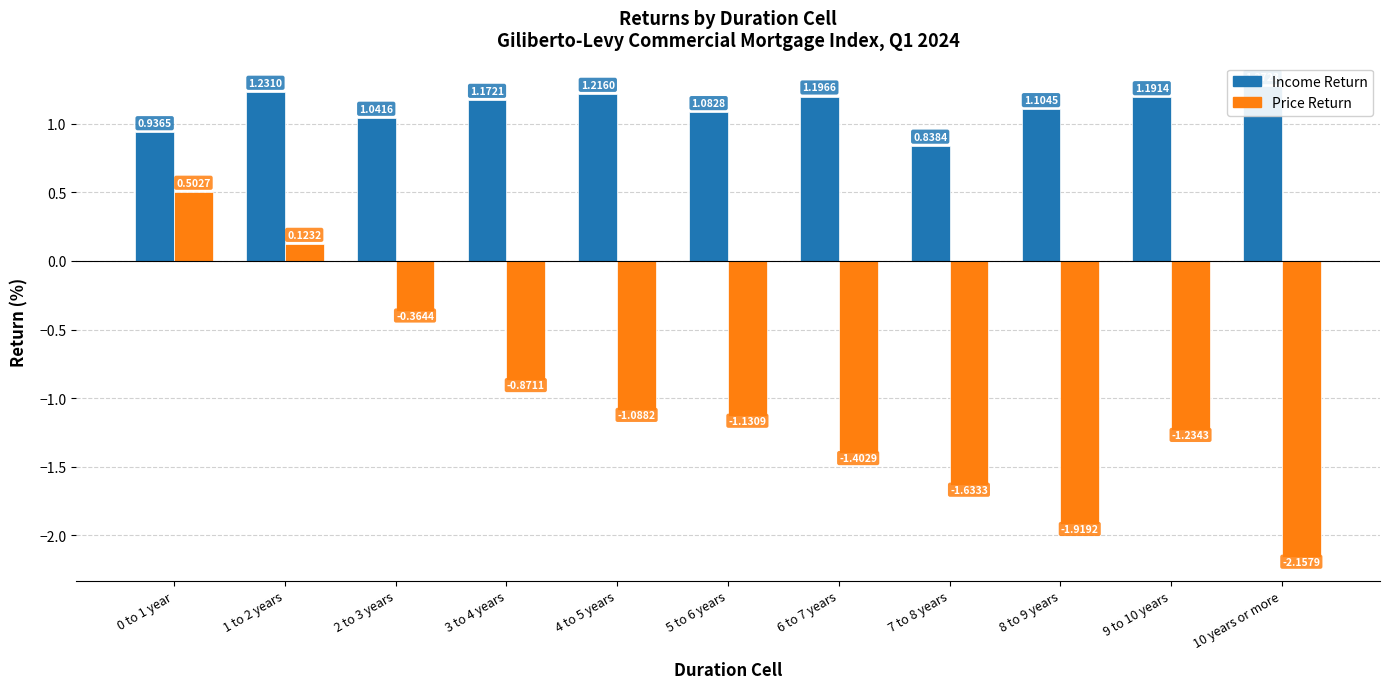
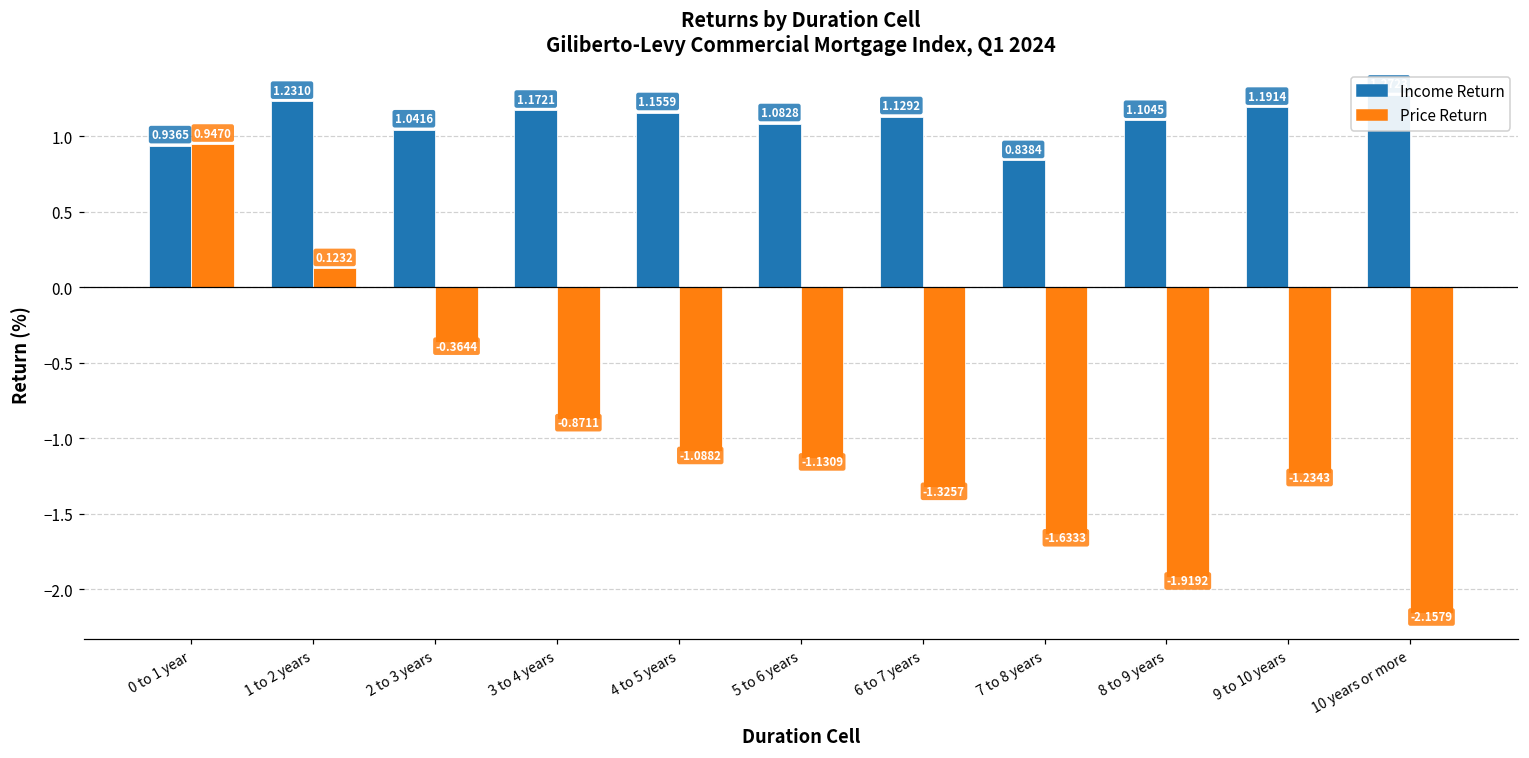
Price Return, 0 to 1 year: 0.5027 -> 0.9470
Income Return, 4 to 5 years: 1.2160 -> 1.1559
Income Return, 6 to 7 years: 1.1966 -> 1.1292
Price Return, 6 to 7 years: -1.4029 -> -1.3257
